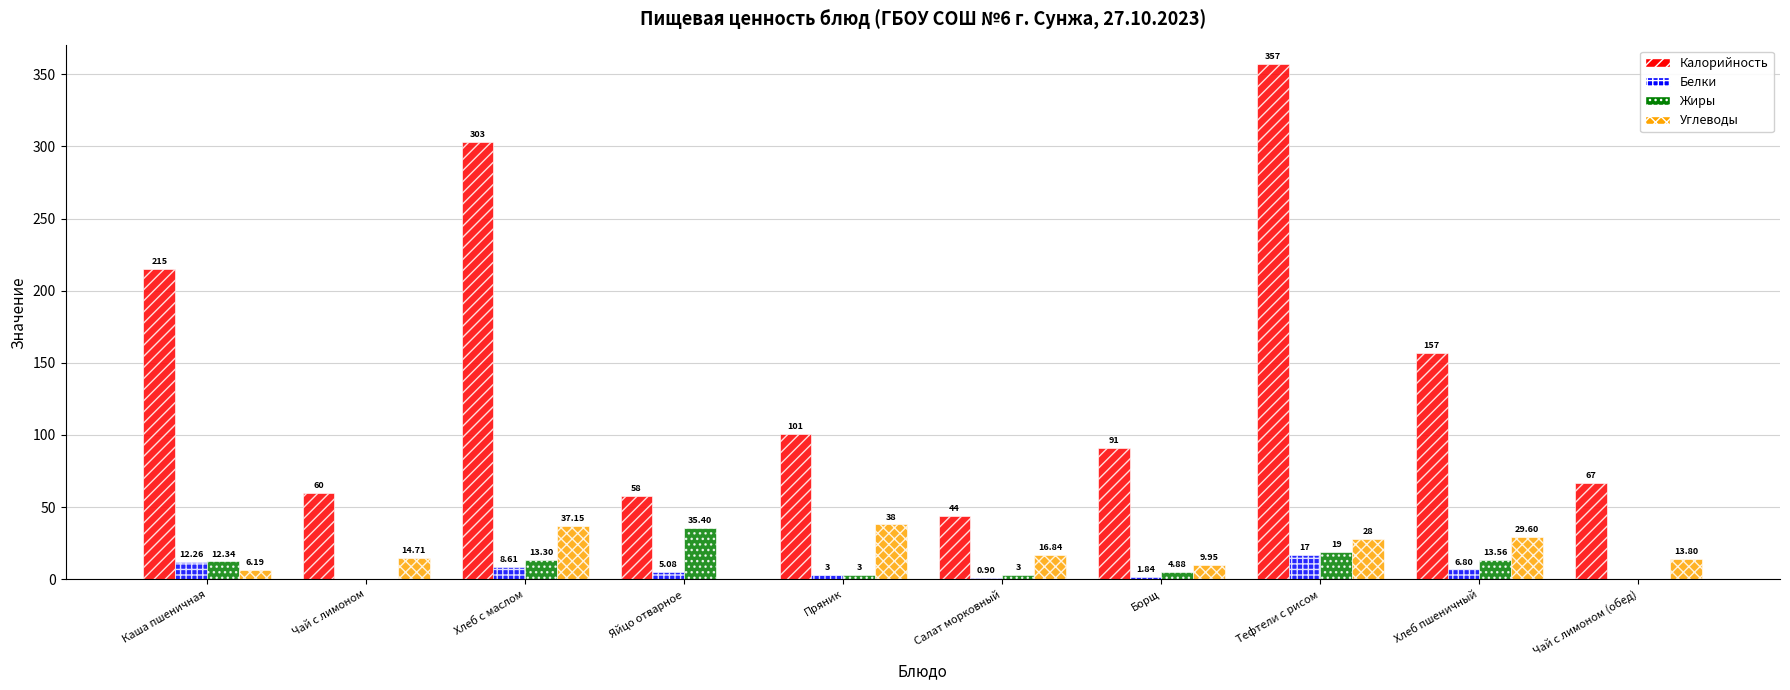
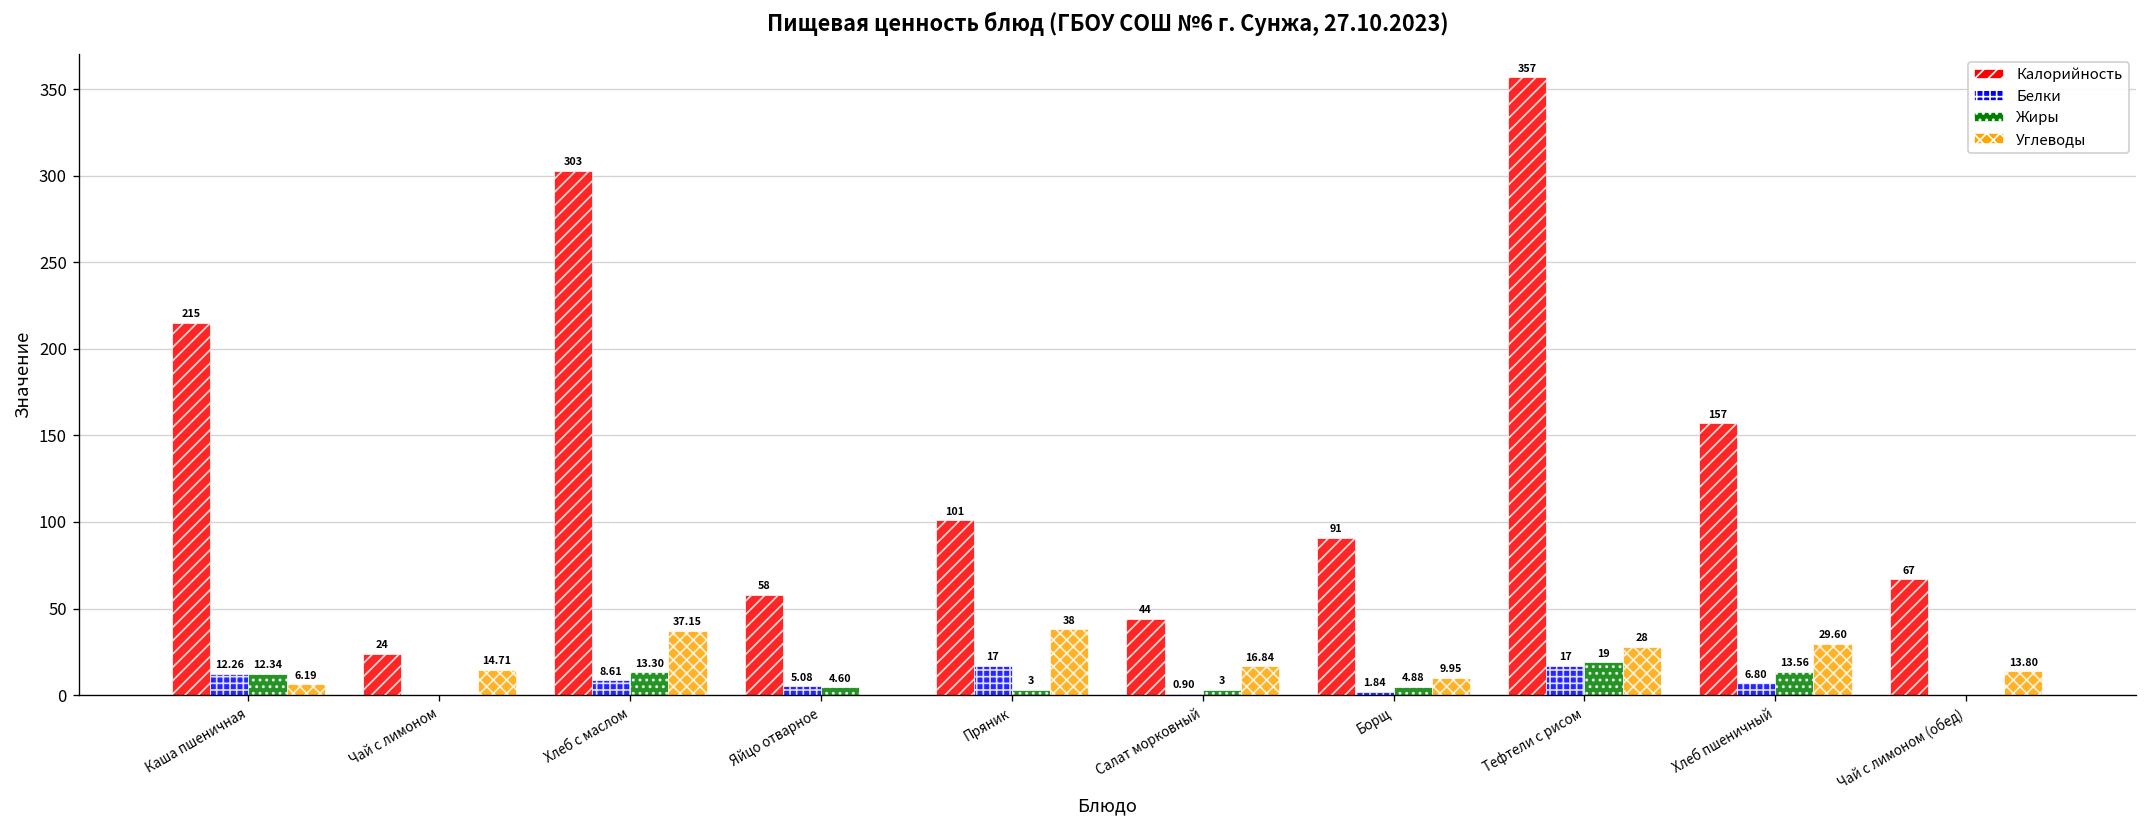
Калорийность, Чай с лимоном: 60 -> 24
Жиры, Яйцо отварное: 35.40 -> 4.60
Белки, Пряник: 3 -> 17
